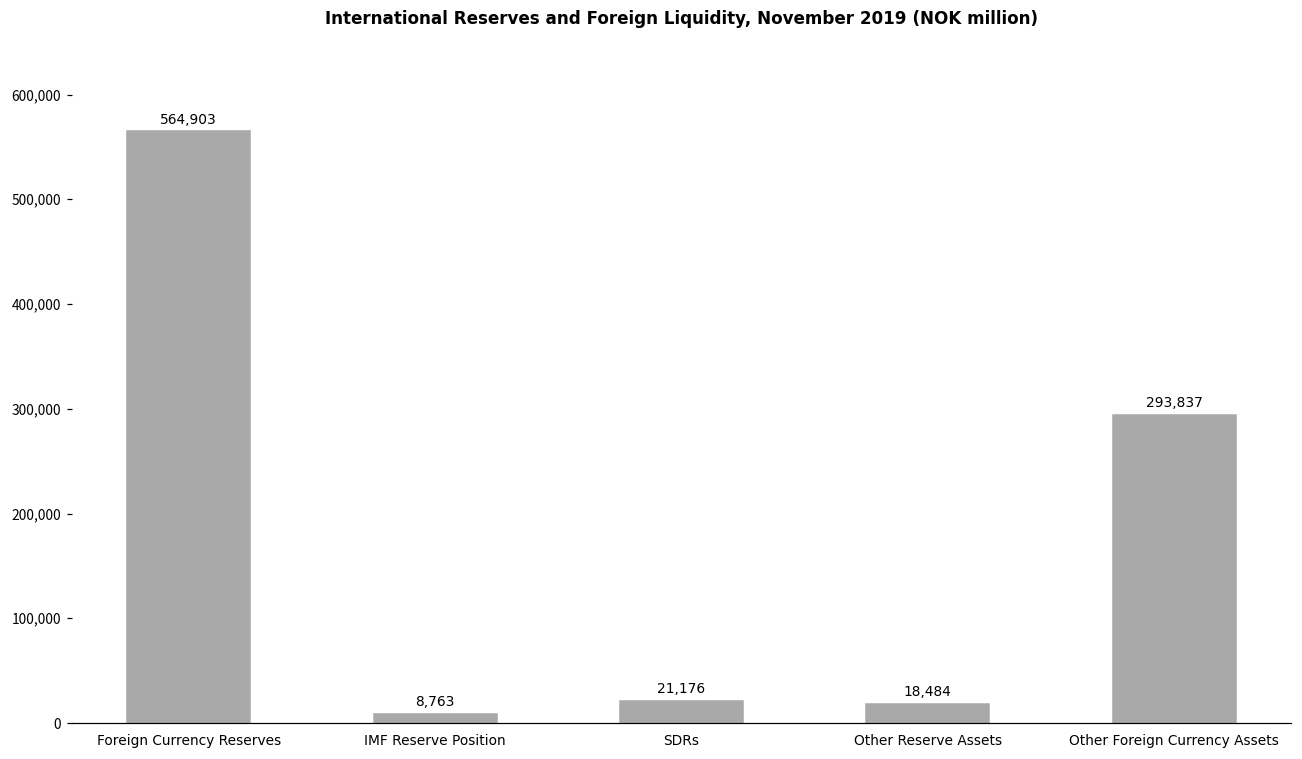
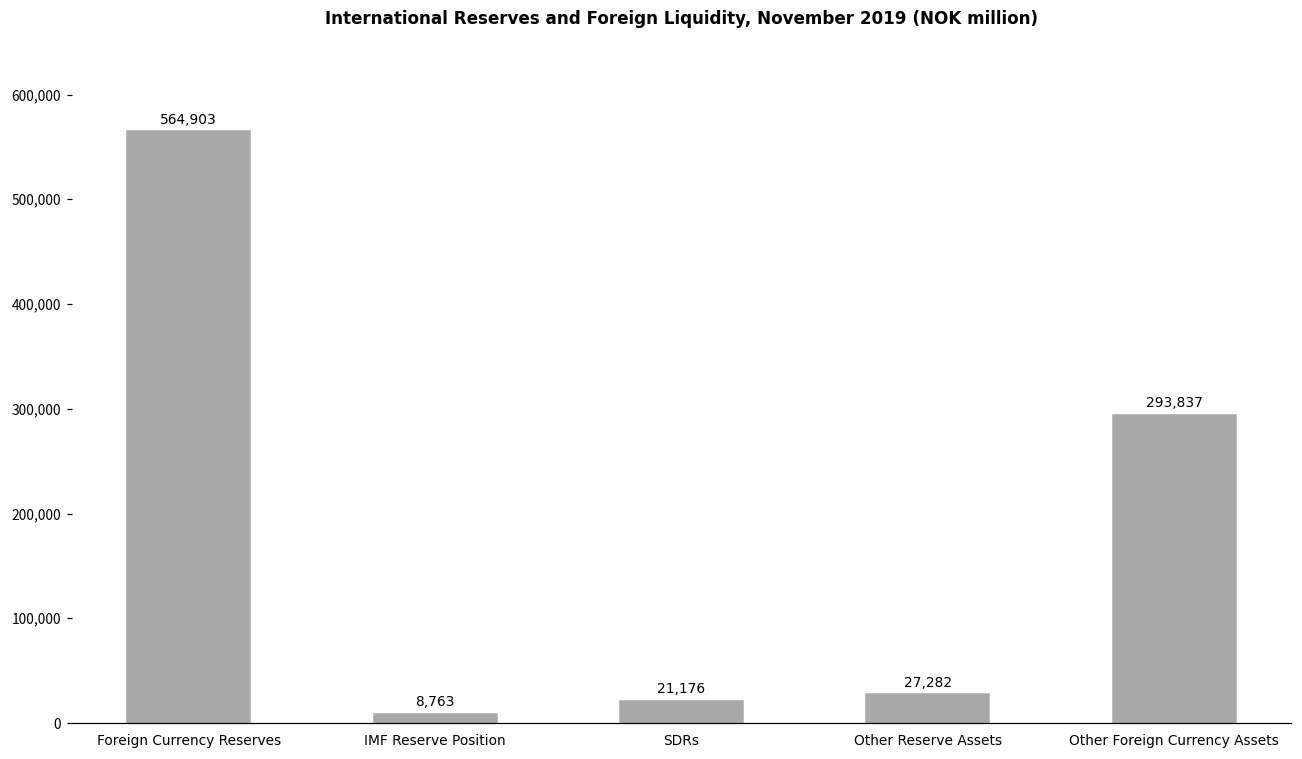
Other Reserve Assets: 18,484 -> 27,282
